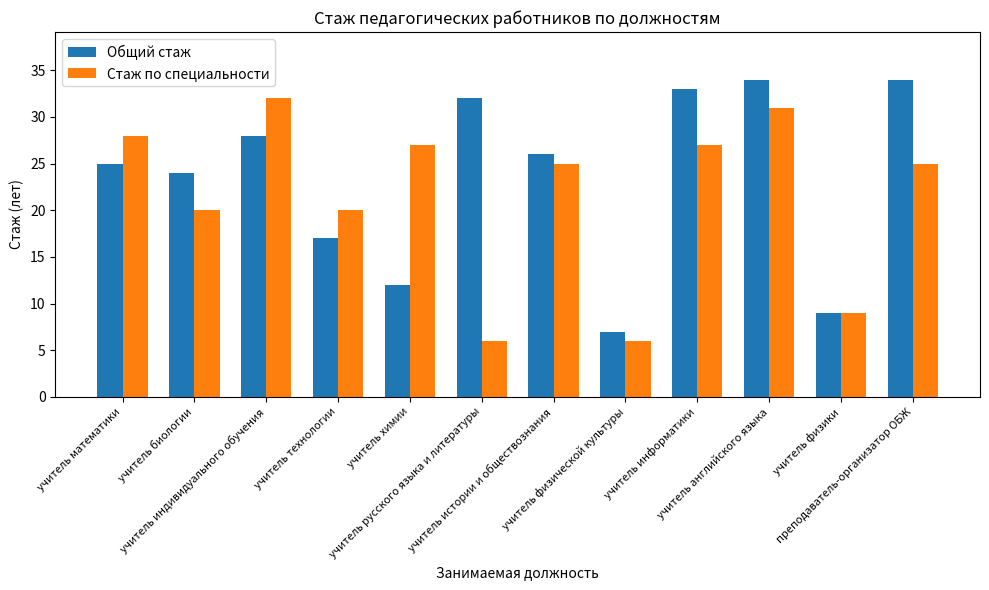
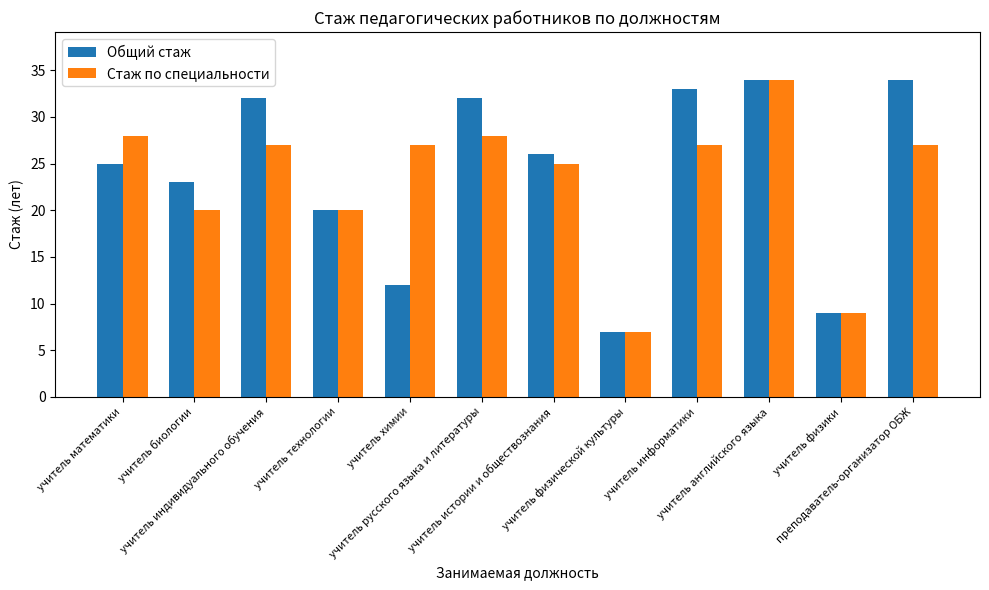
Общий стаж, учитель биологии: 24 -> 23
Общий стаж, учитель индивидуального обучения: 28 -> 32
Стаж по специальности, учитель индивидуального обучения: 32 -> 27
Общий стаж, учитель технологии: 17 -> 20
Стаж по специальности, учитель русского языка и литературы: 6 -> 28
Стаж по специальности, учитель физической культуры: 6 -> 7
Стаж по специальности, учитель английского языка: 31 -> 34
Стаж по специальности, преподаватель-организатор ОБЖ: 25 -> 27
